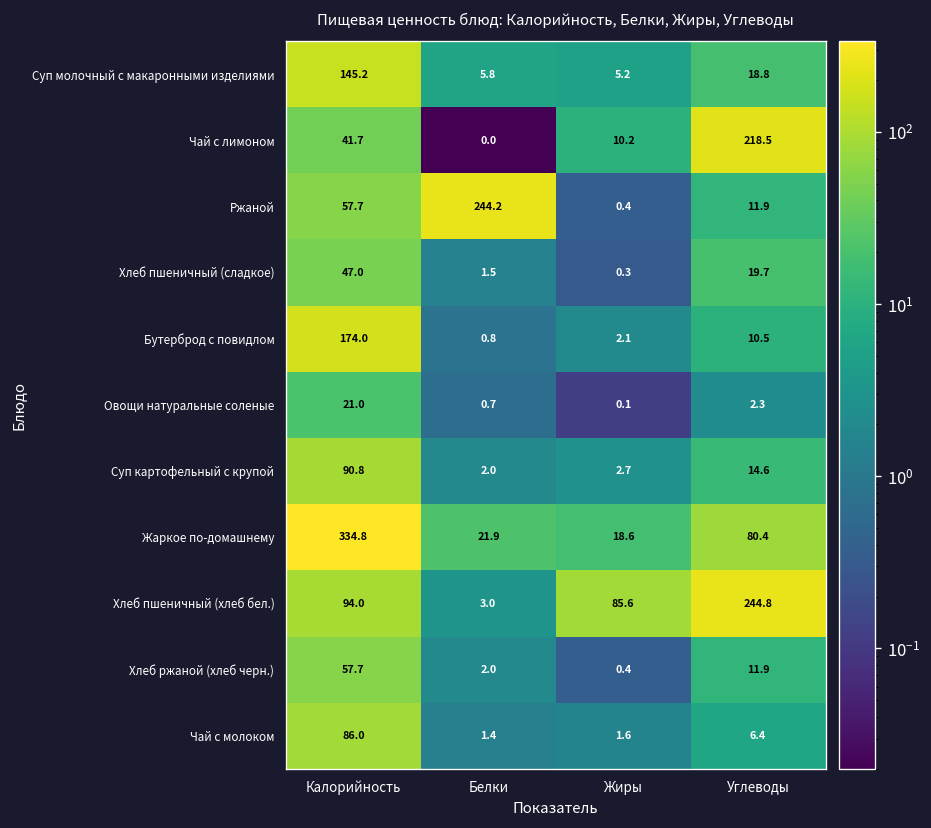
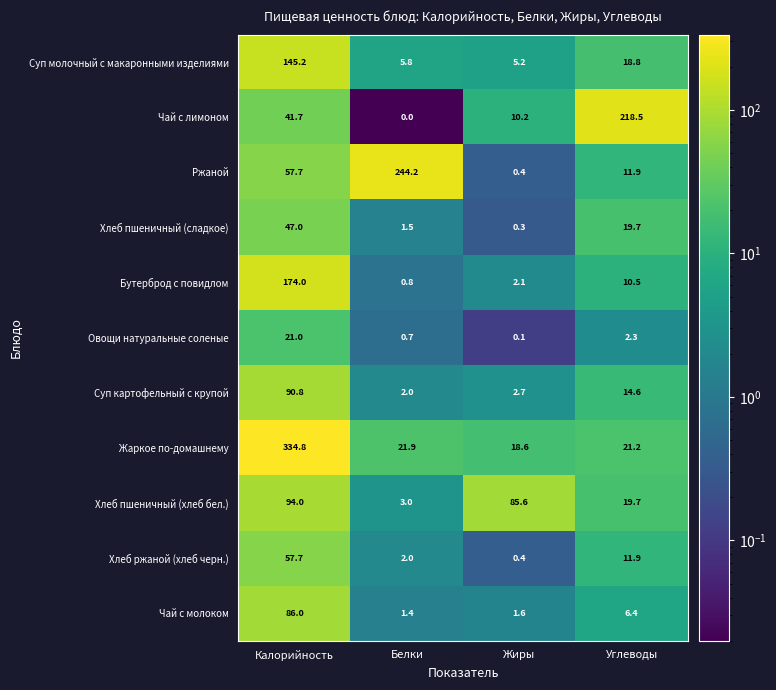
Жаркое по-домашнему, Углеводы: 80.4 -> 21.2
Хлеб пшеничный (хлеб бел.), Углеводы: 244.8 -> 19.7
